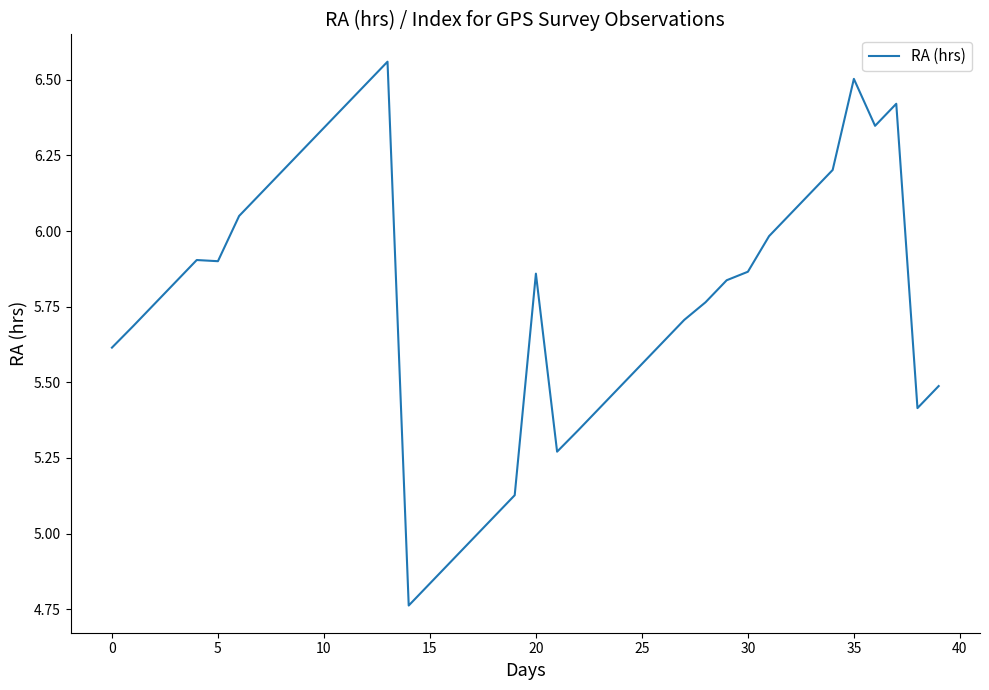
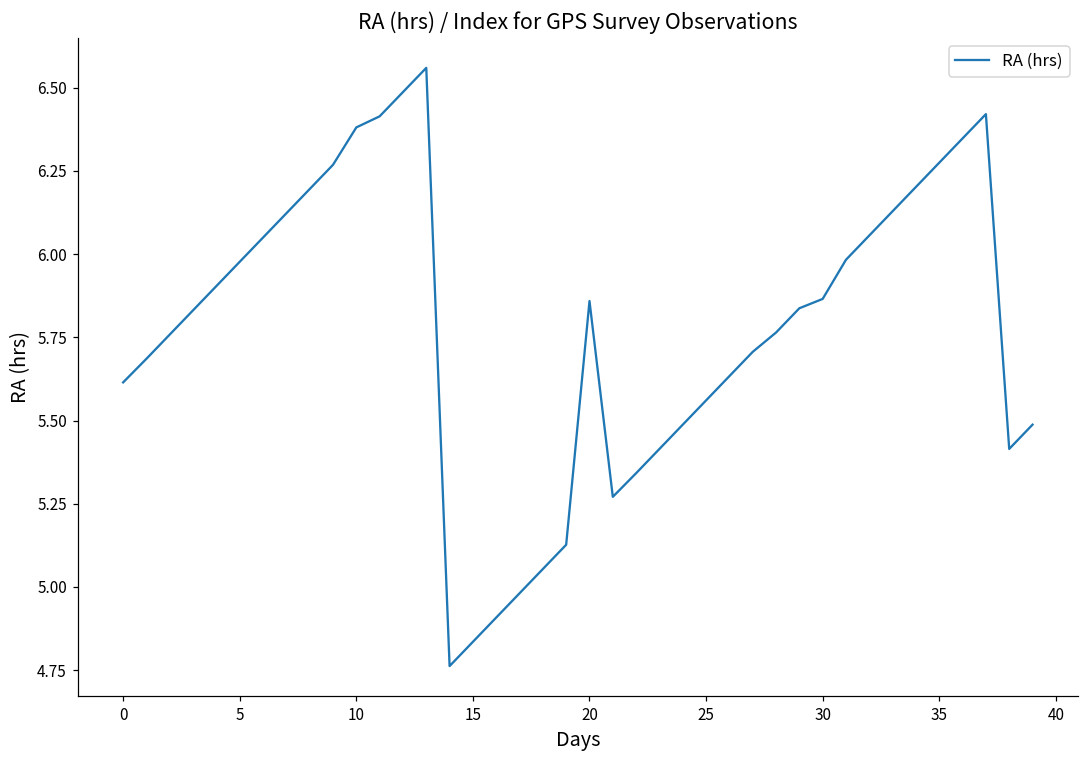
5: 5.90 -> 5.98
10: 6.34 -> 6.38
35: 6.50 -> 6.27
